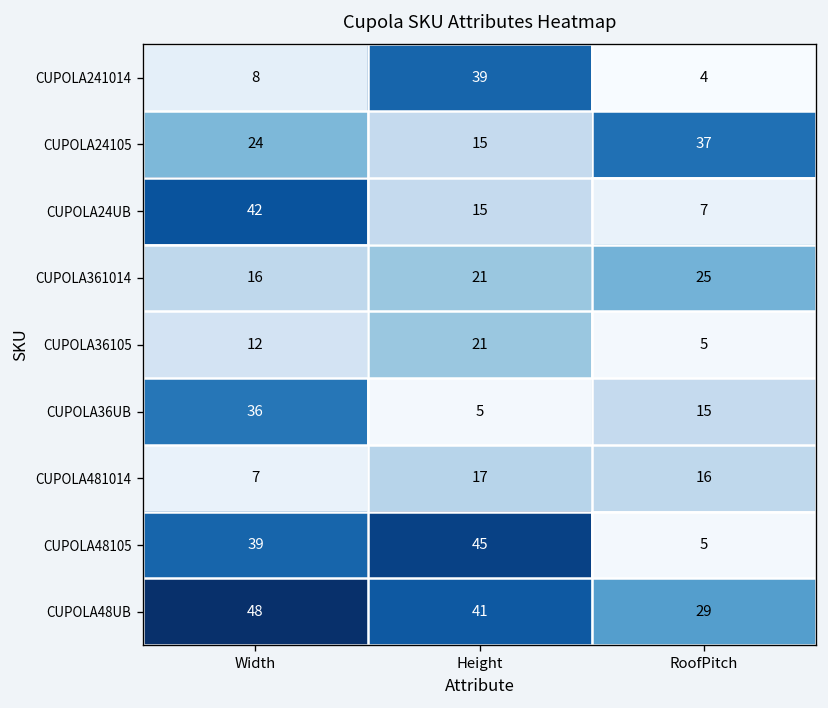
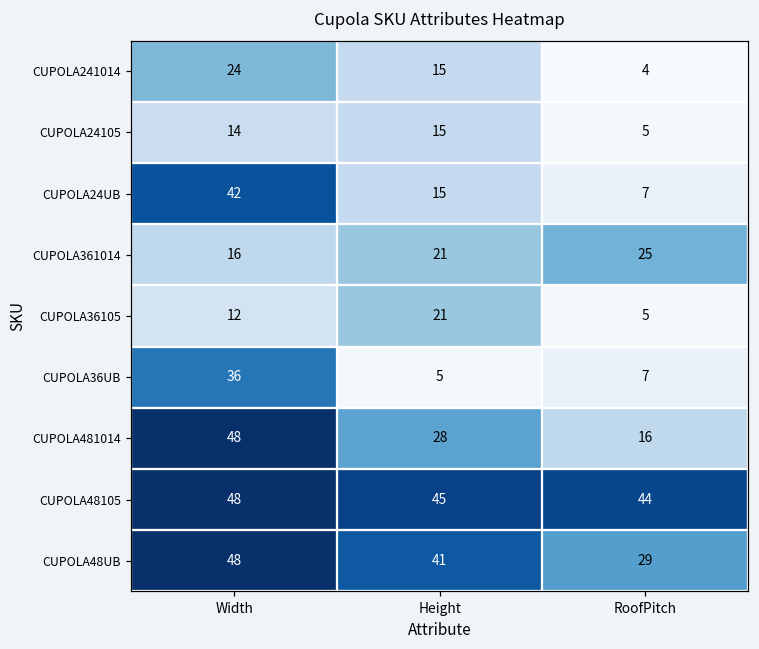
CUPOLA241014, Width: 8 -> 24
CUPOLA241014, Height: 39 -> 15
CUPOLA24105, Width: 24 -> 14
CUPOLA24105, RoofPitch: 37 -> 5
CUPOLA36UB, RoofPitch: 15 -> 7
CUPOLA481014, Width: 7 -> 48
CUPOLA481014, Height: 17 -> 28
CUPOLA48105, Width: 39 -> 48
CUPOLA48105, RoofPitch: 5 -> 44
